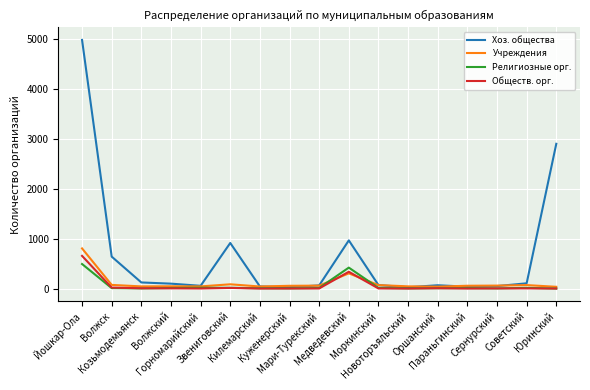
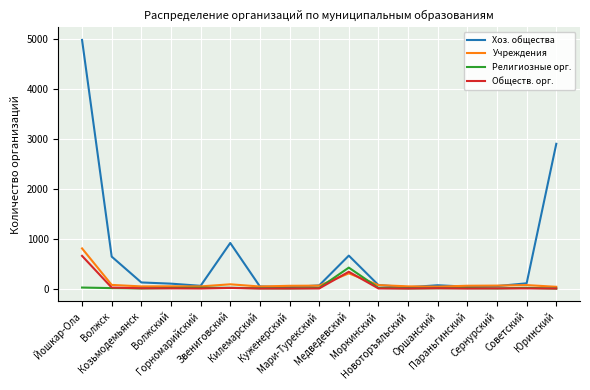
Религиозные орг., Йошкар-Ола: 500 -> 0
Хоз. общества, Медведевский: 1000 -> 700
